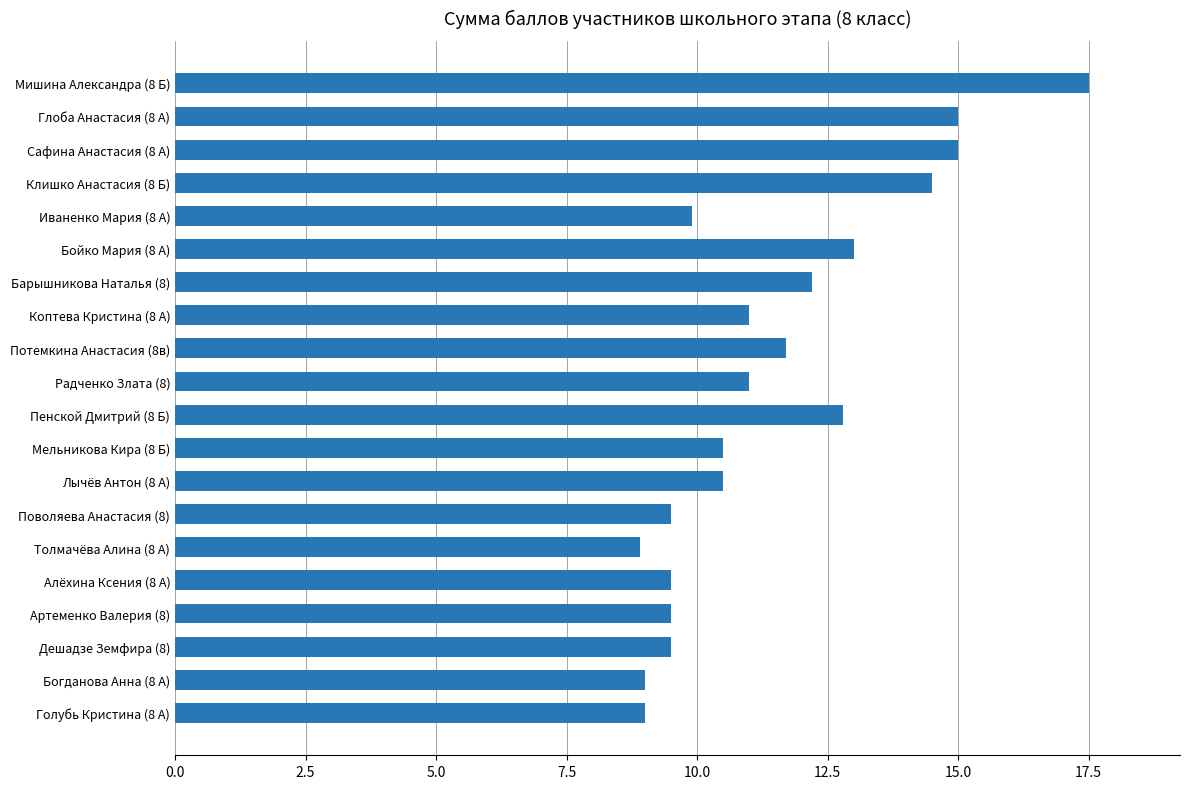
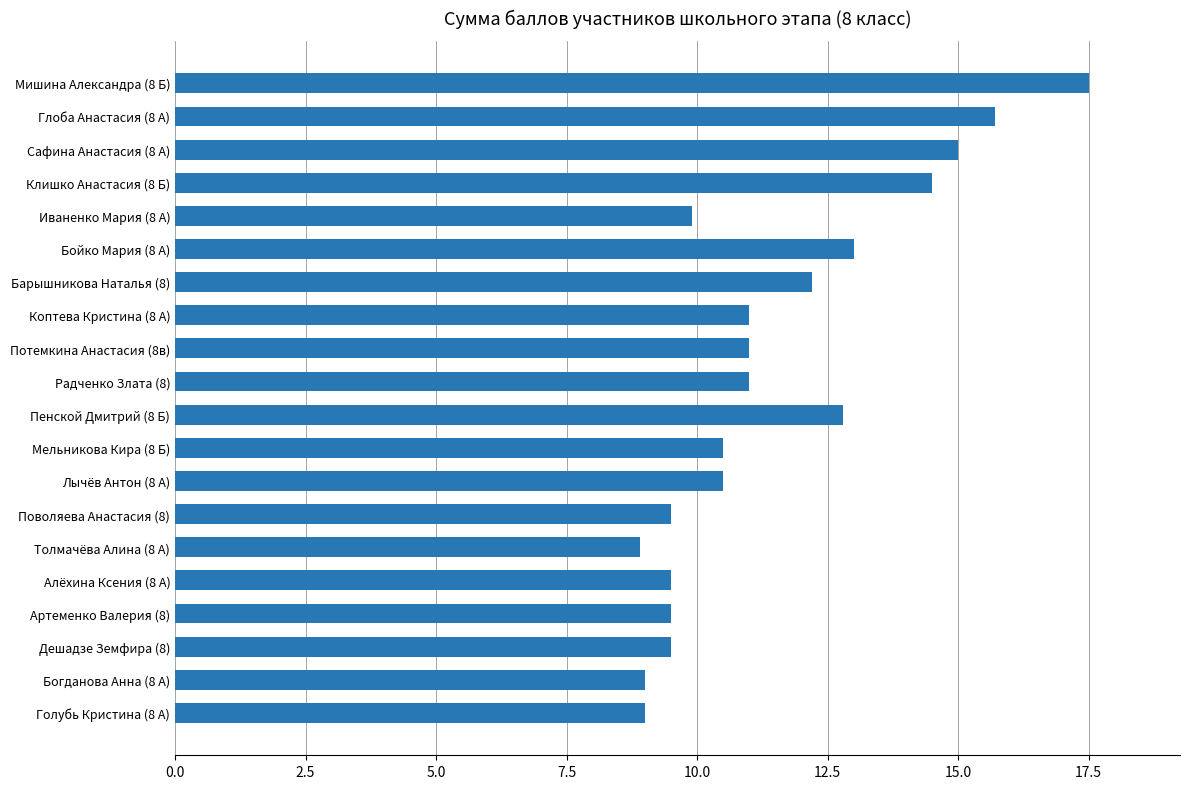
Глоба Анастасия (8 А): 15.0 -> 15.7
Потемкина Анастасия (8в): 11.7 -> 11.0
